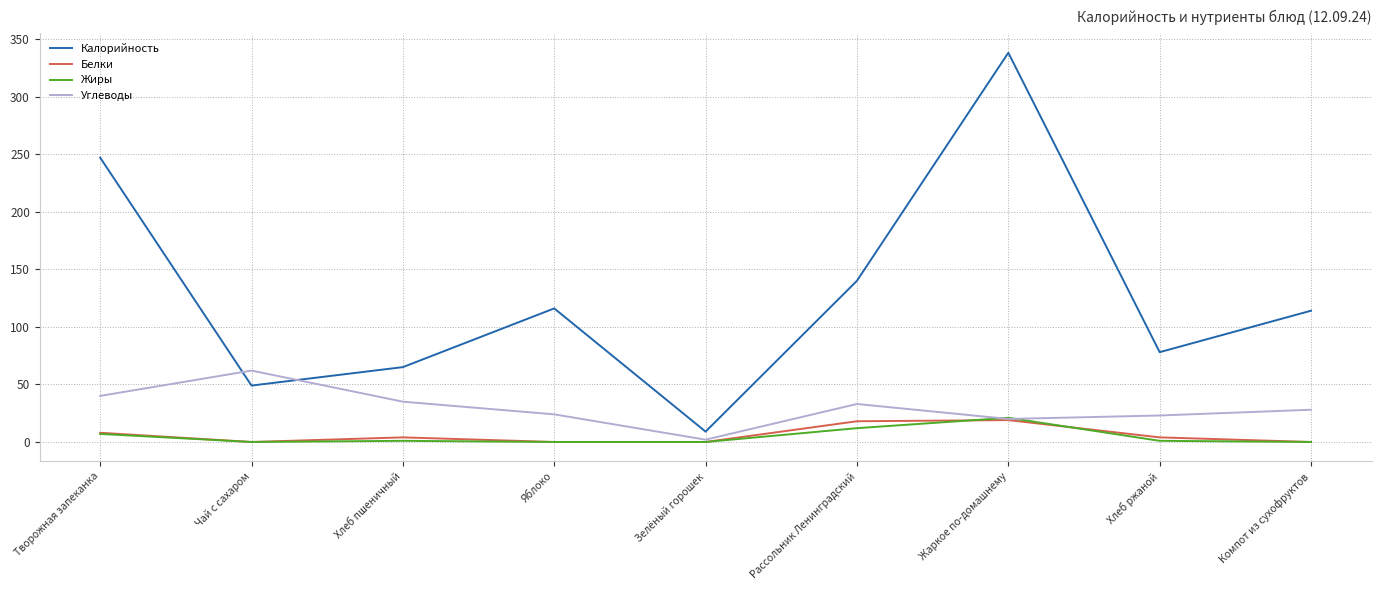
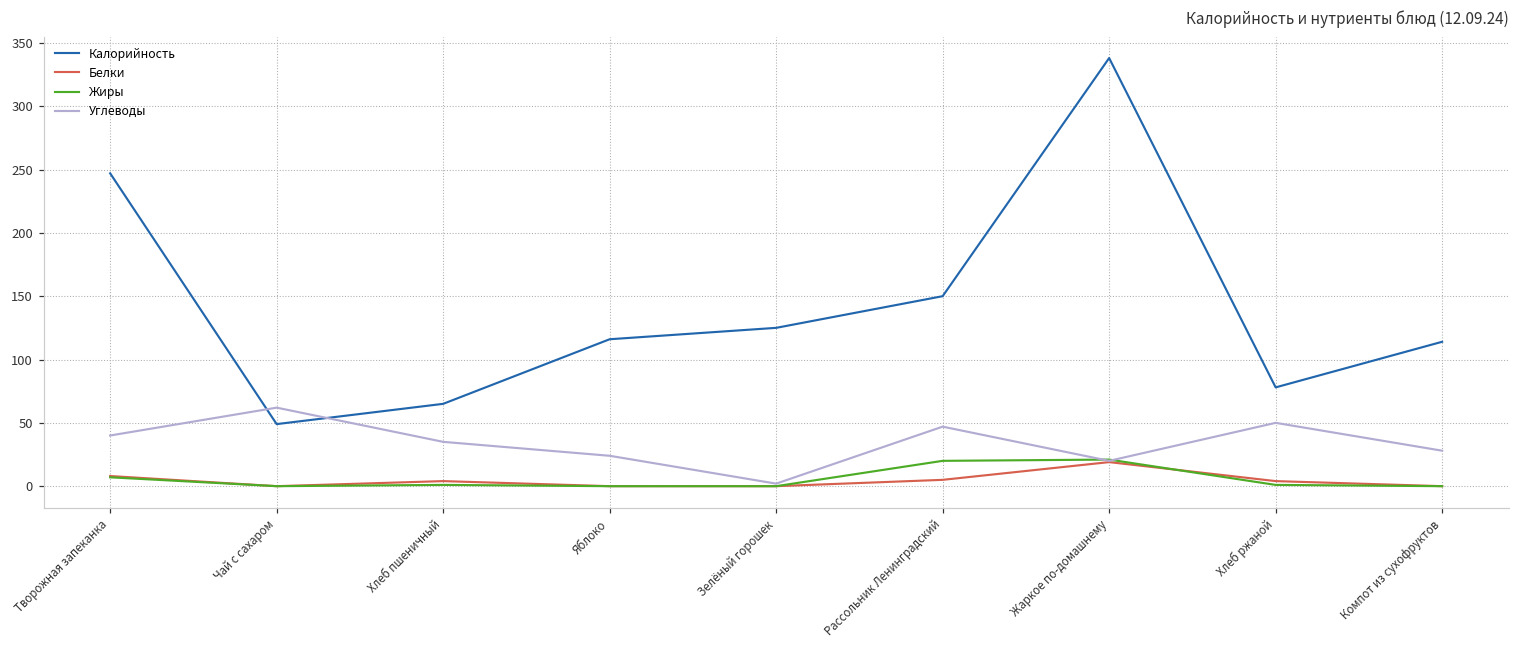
Калорийность, Зелёный горошек: 9 -> 125
Калорийность, Рассольник Ленинградский: 140 -> 150
Белки, Рассольник Ленинградский: 18 -> 5
Жиры, Рассольник Ленинградский: 12 -> 20
Углеводы, Рассольник Ленинградский: 33 -> 47
Углеводы, Хлеб ржаной: 23 -> 50
